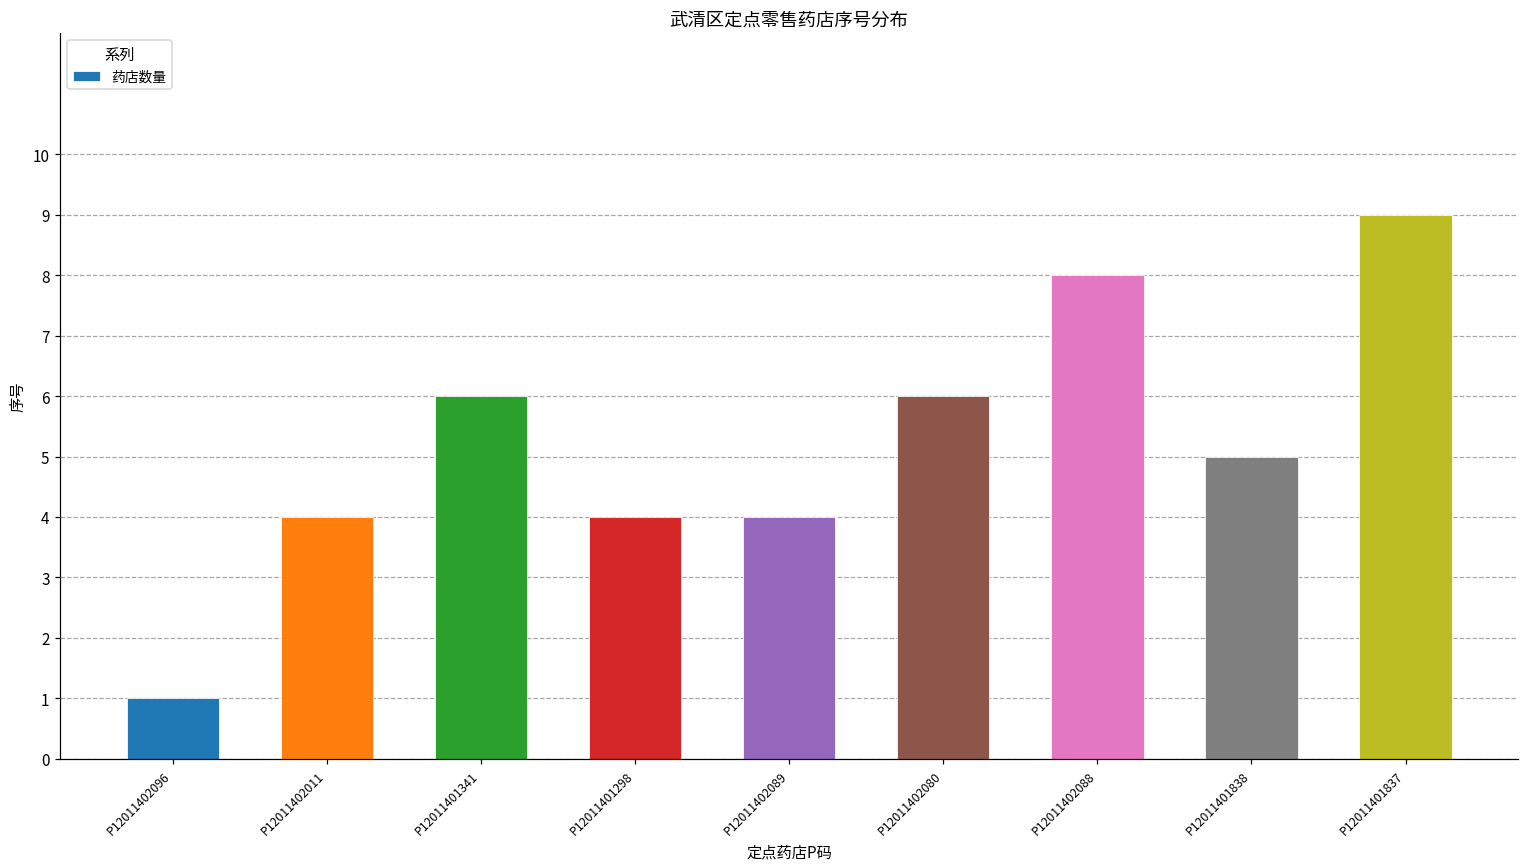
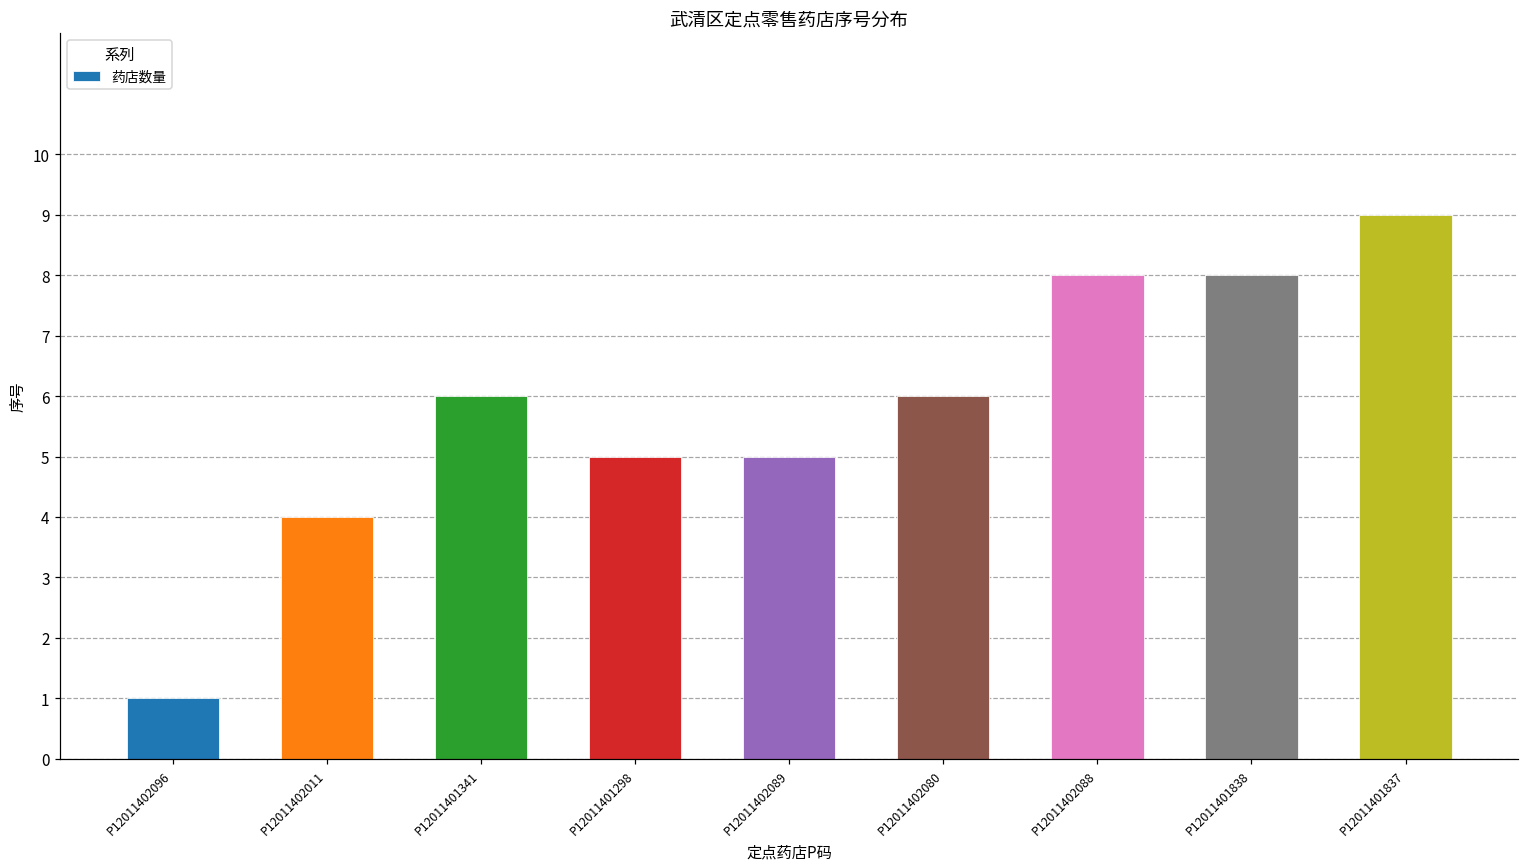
P12011401298: 4 -> 5
P12011402089: 4 -> 5
P12011401838: 5 -> 8
